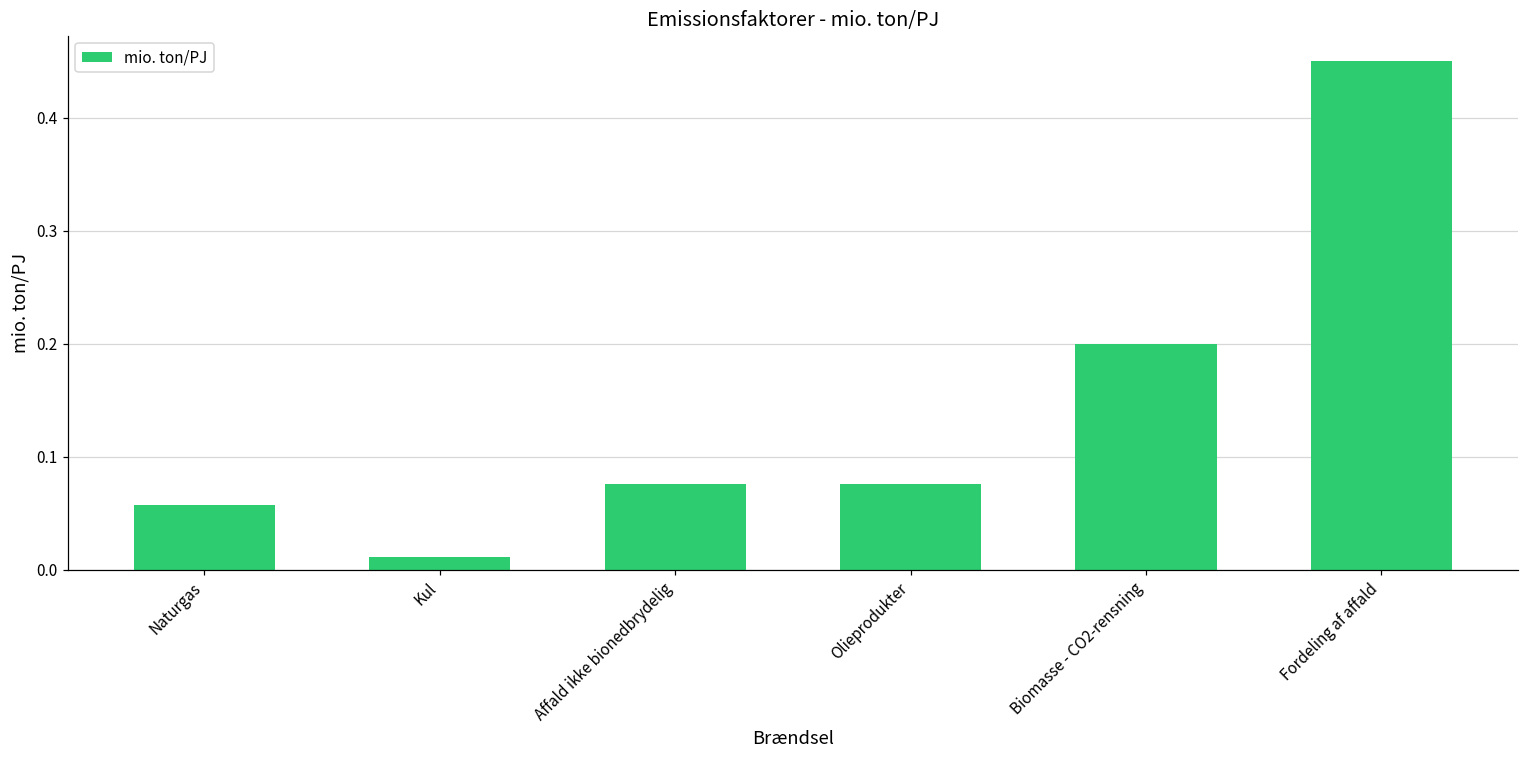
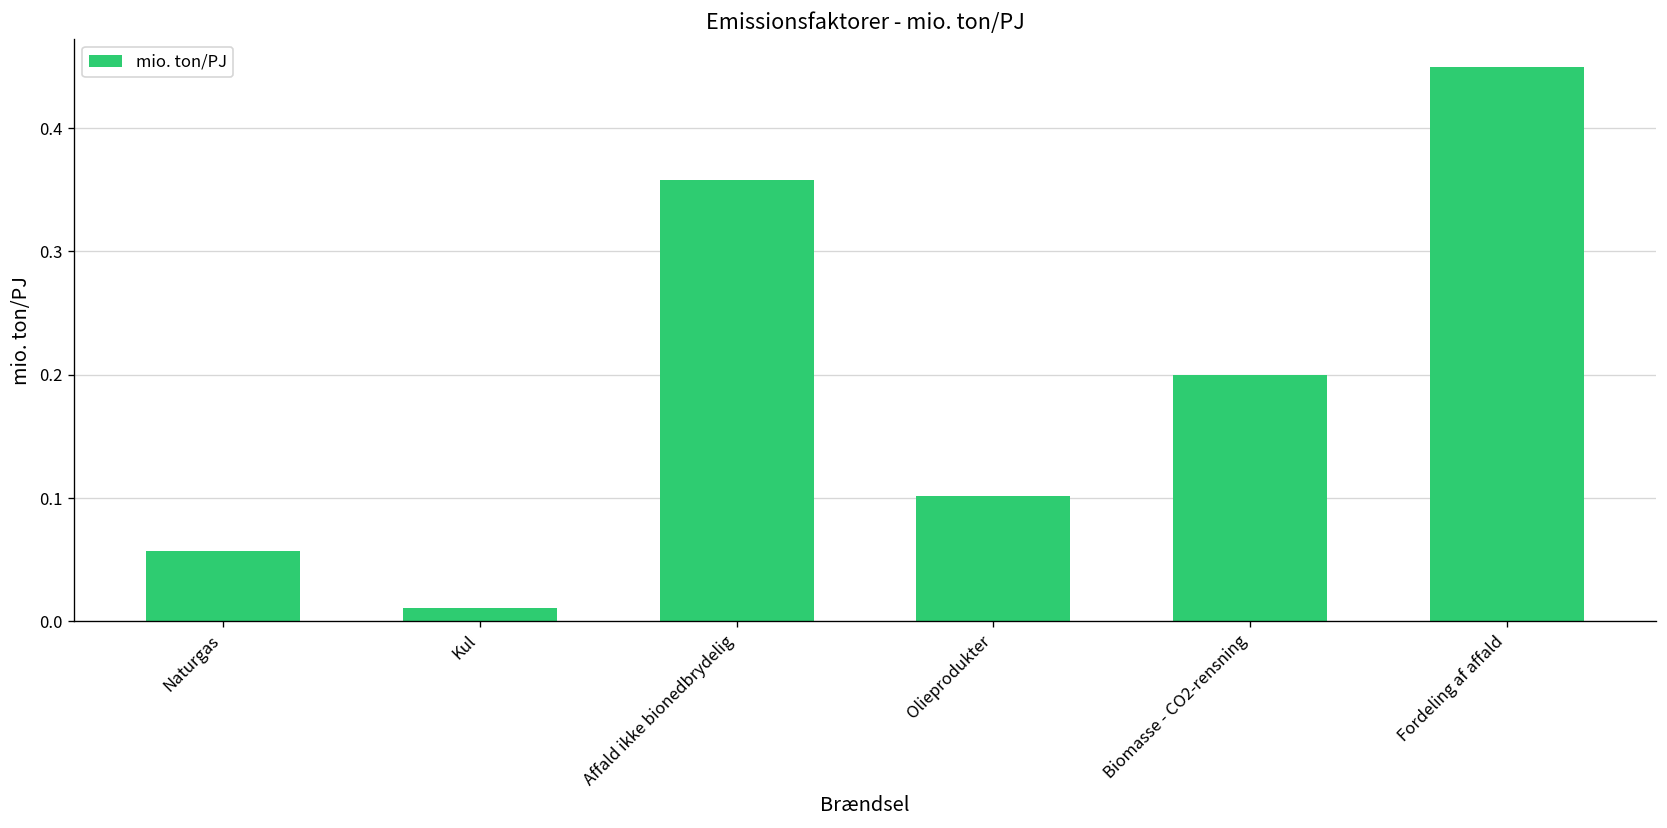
Affald ikke bionedbrydelig: 0.076 -> 0.358
Olieprodukter: 0.076 -> 0.102
